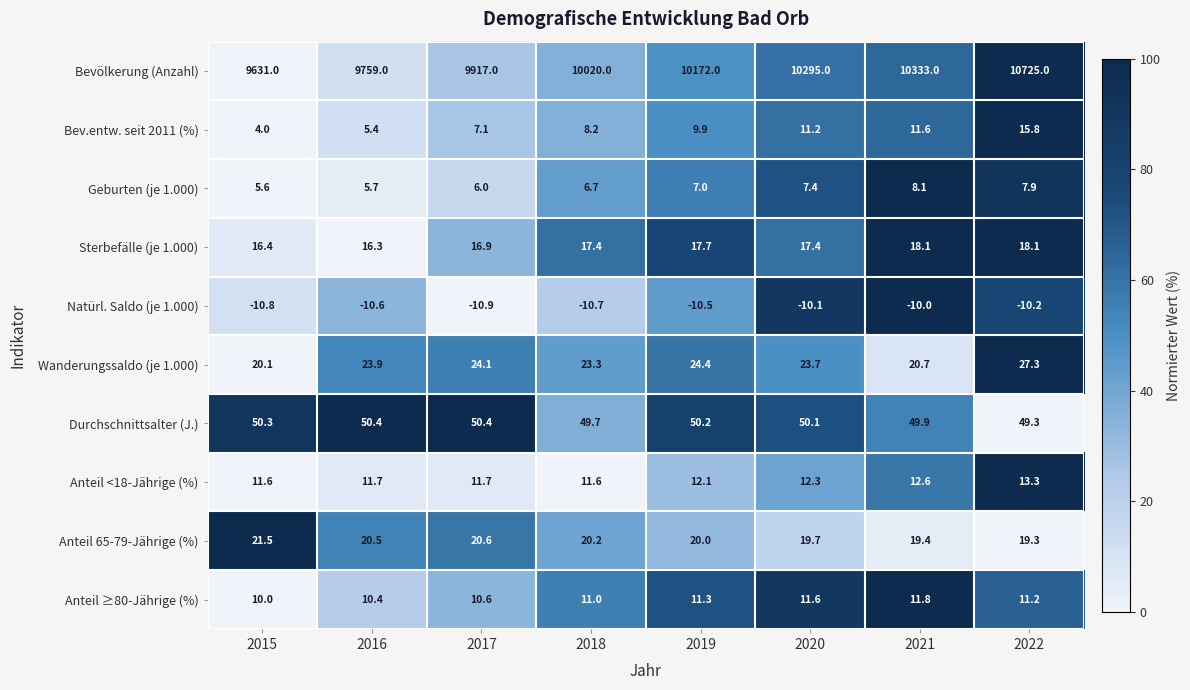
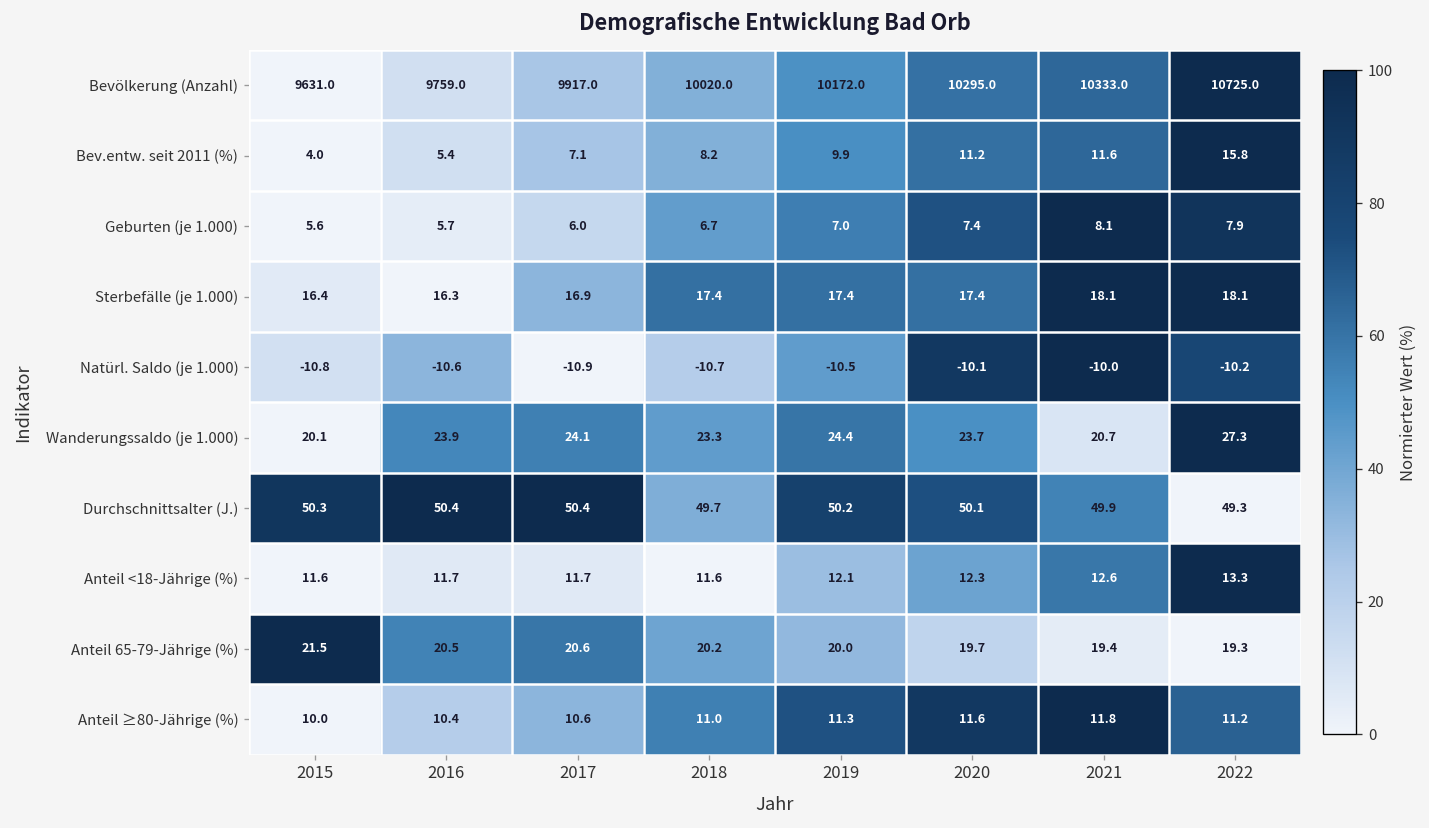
Sterbefälle (je 1.000), 2019: 17.7 -> 17.4
